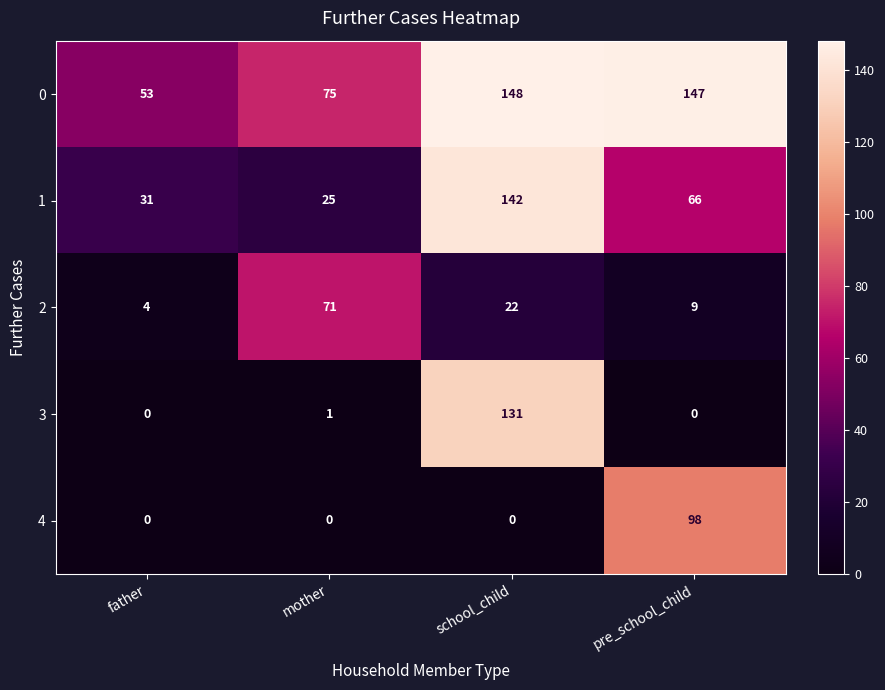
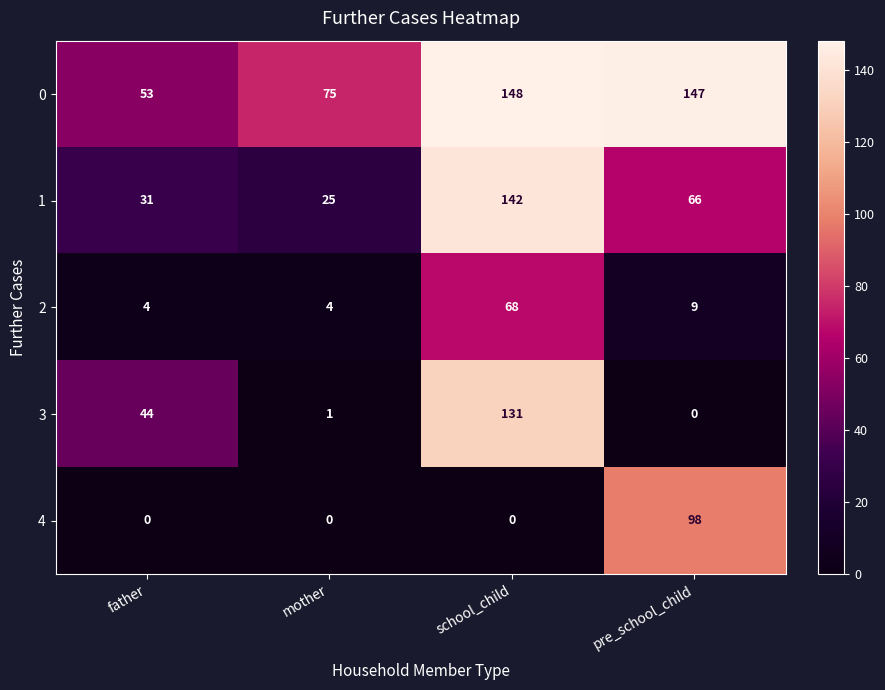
2, mother: 71 -> 4
2, school_child: 22 -> 68
3, father: 0 -> 44
